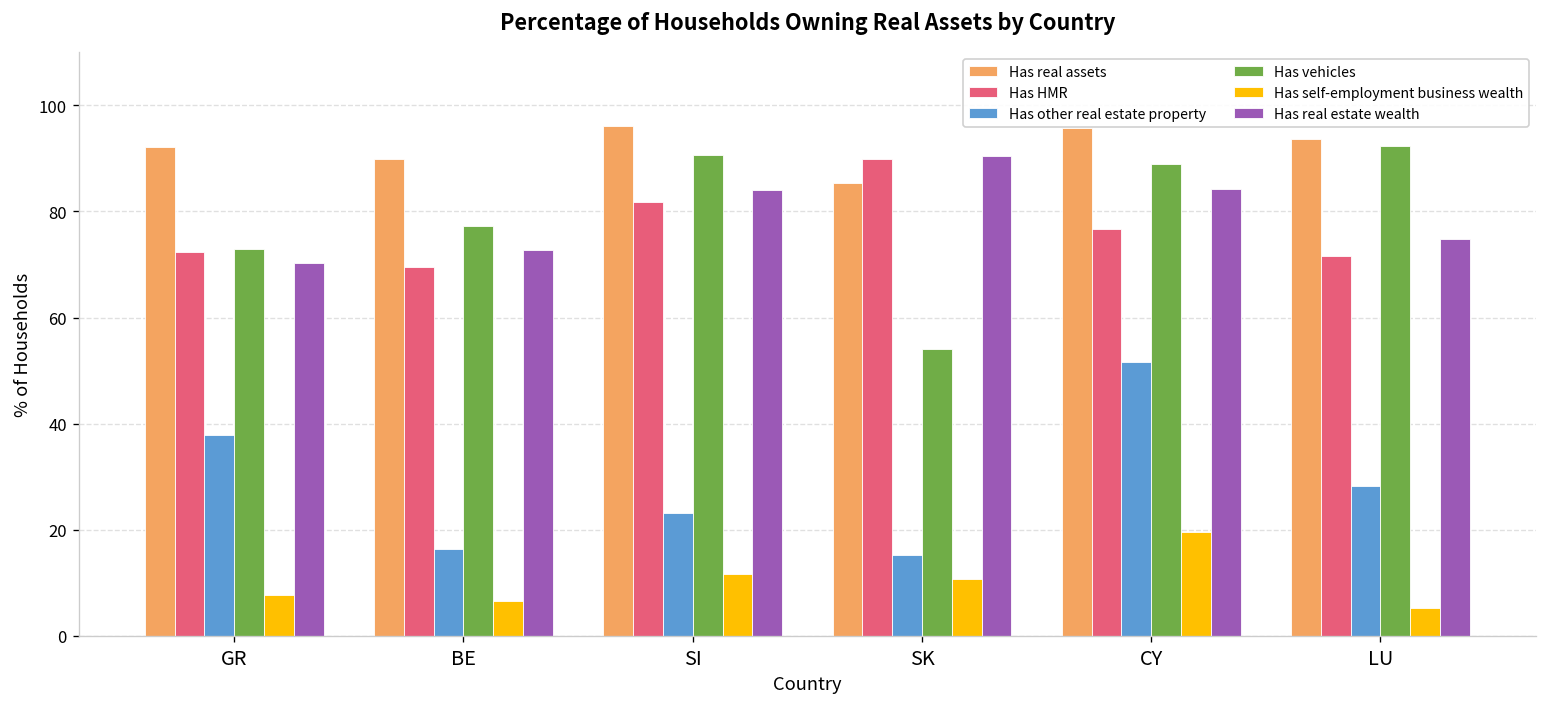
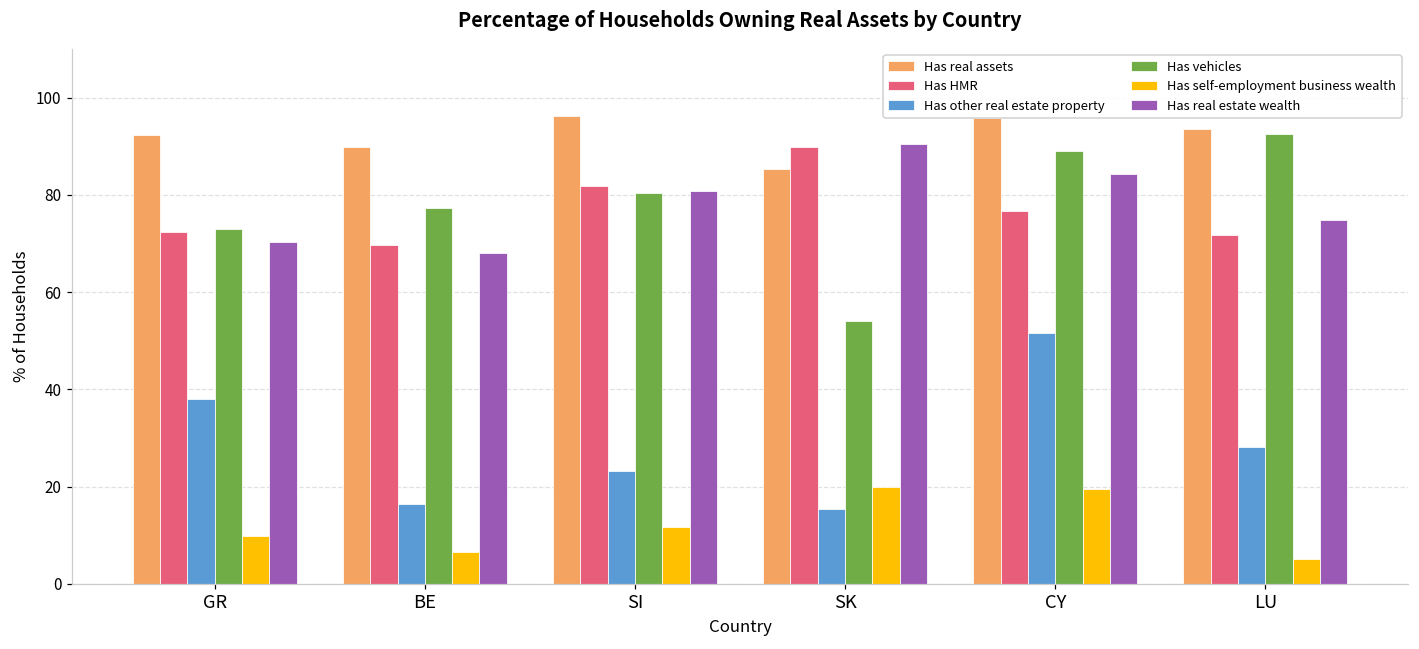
Has self-employment business wealth, GR: 8 -> 10
Has real estate wealth, BE: 73 -> 68
Has vehicles, SI: 91 -> 80
Has real estate wealth, SI: 84 -> 81
Has self-employment business wealth, SK: 11 -> 20
